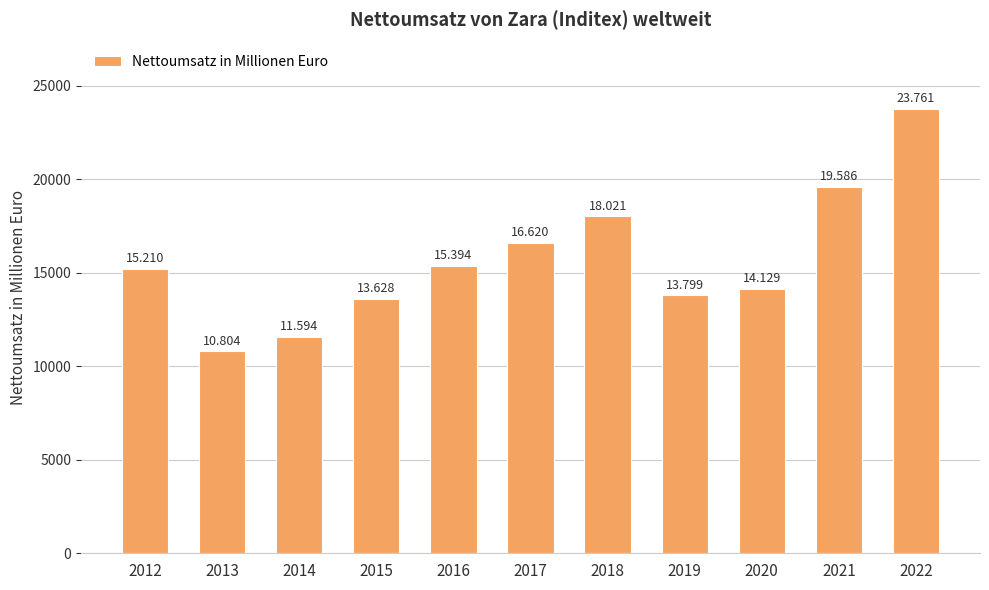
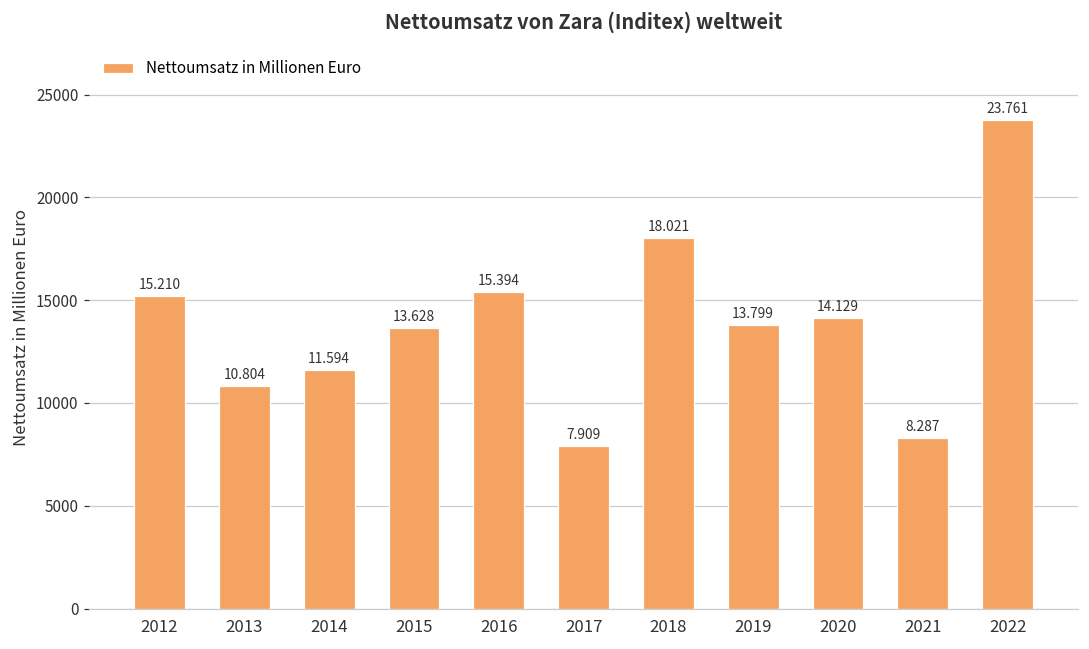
2017: 16.620 -> 7.909
2021: 19.586 -> 8.287
